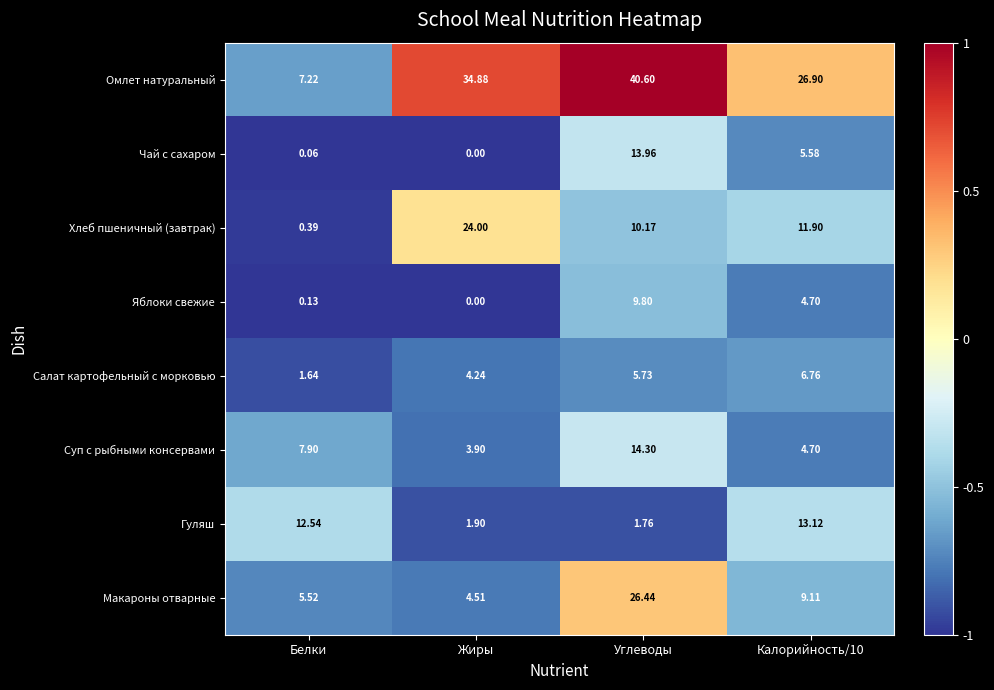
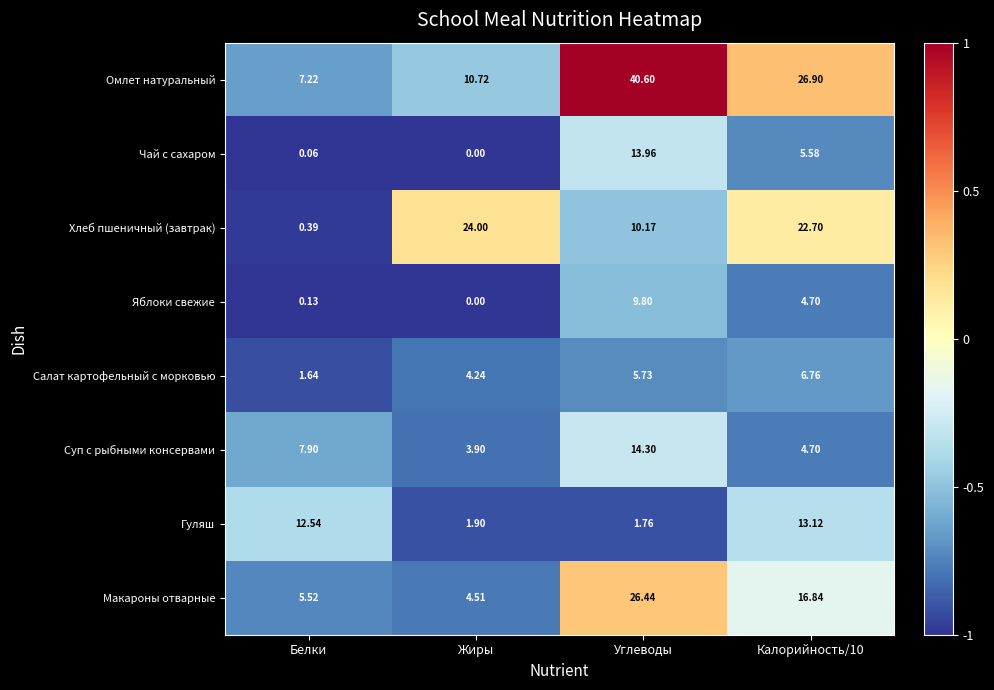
Омлет натуральный, Жиры: 34.88 -> 10.72
Хлеб пшеничный (завтрак), Калорийность/10: 11.90 -> 22.70
Макароны отварные, Калорийность/10: 9.11 -> 16.84
